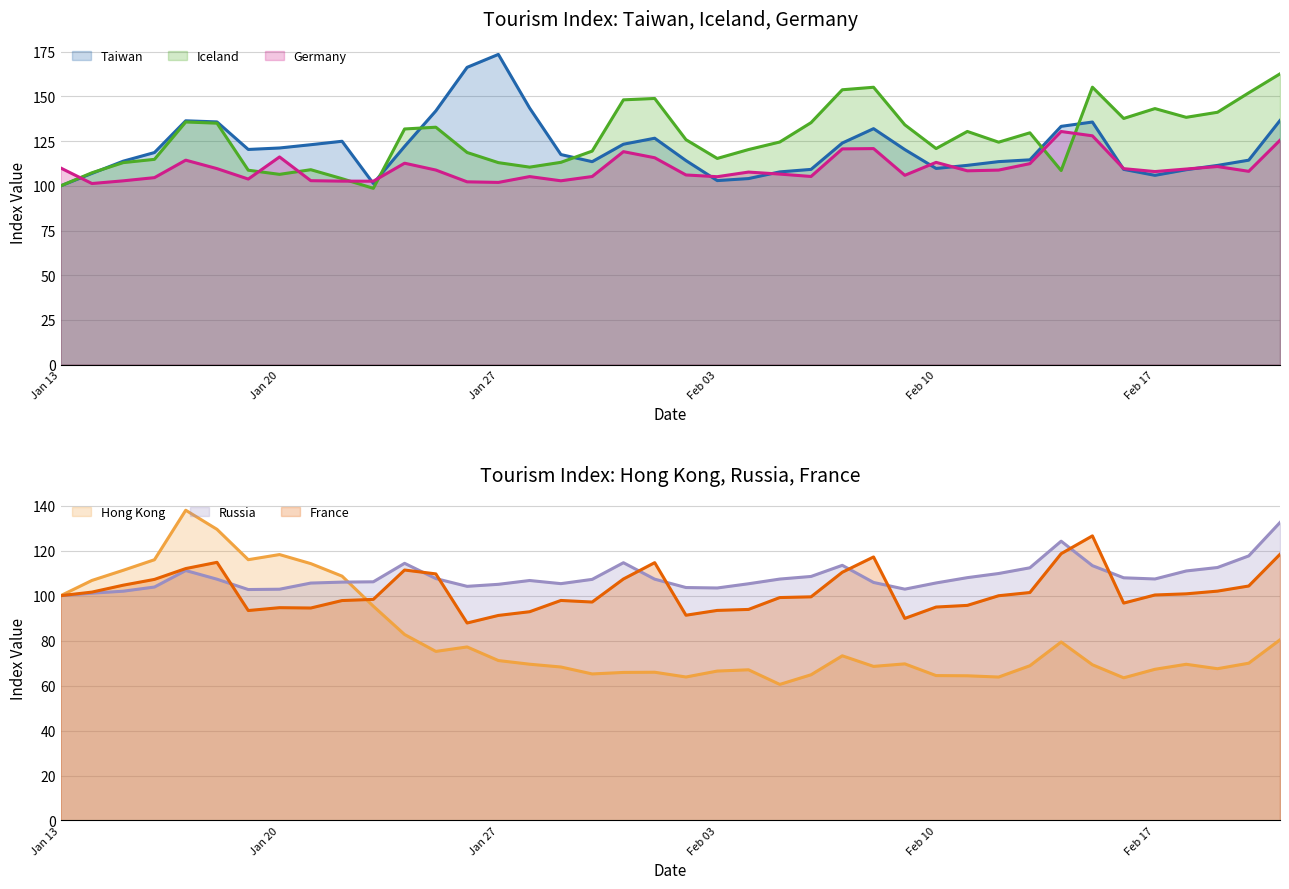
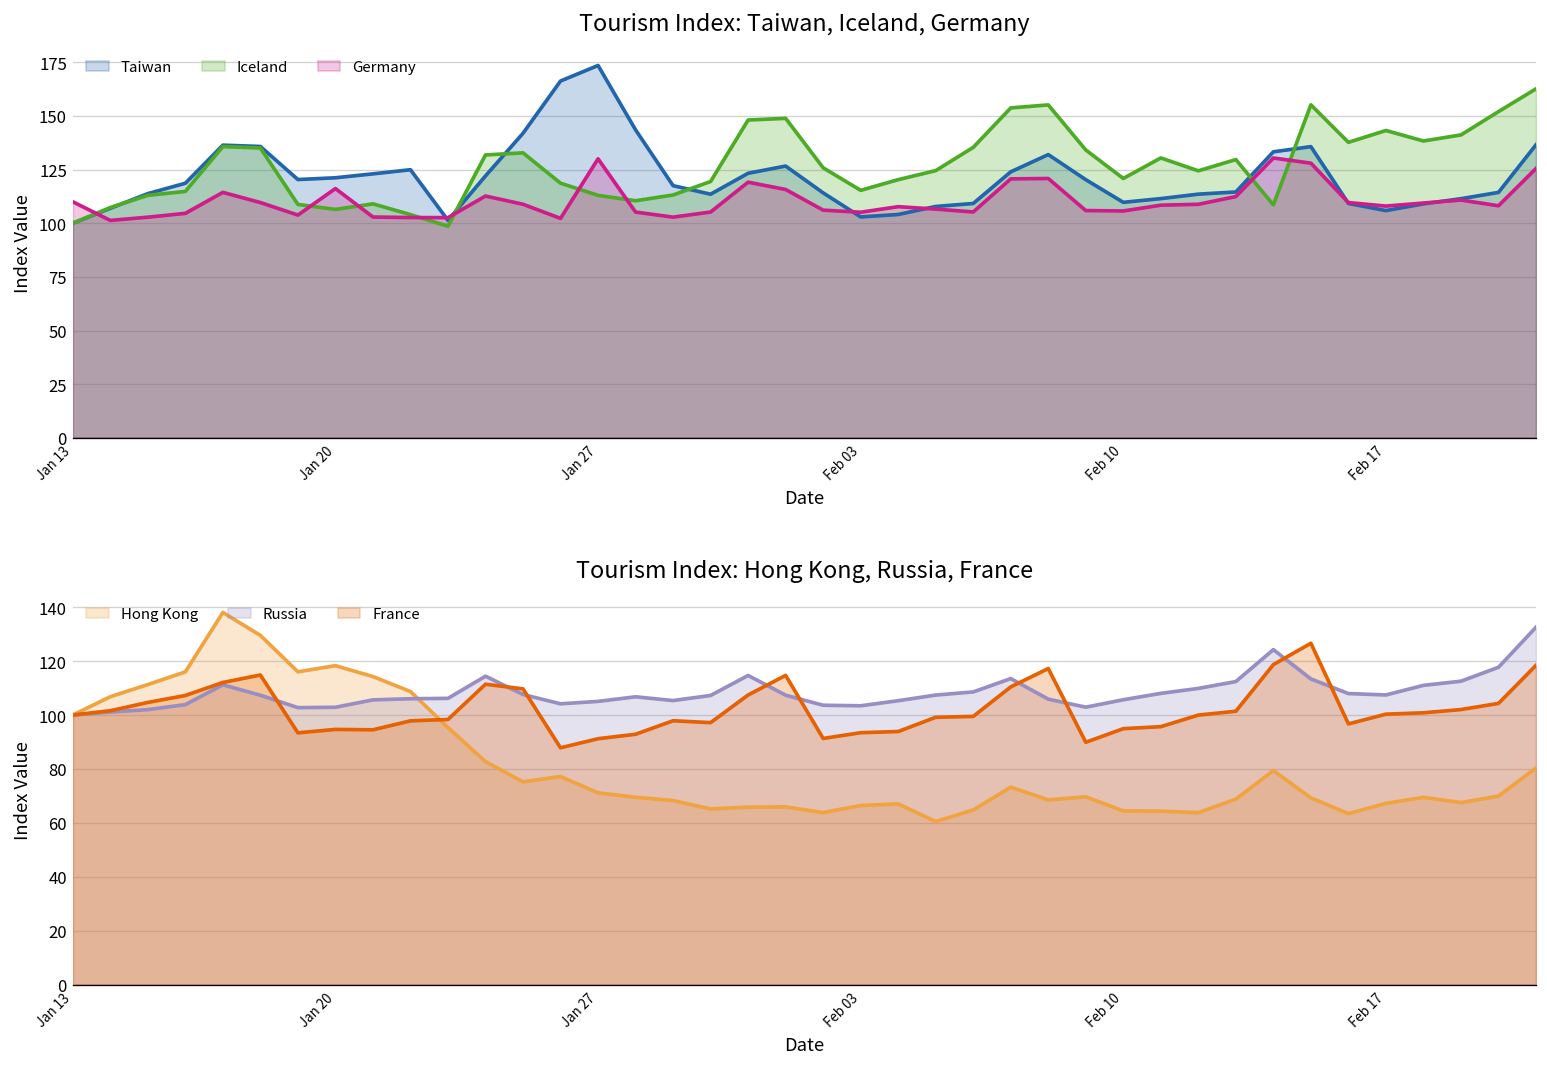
Tourism Index: Taiwan, Iceland, Germany, Germany, Jan 27: 102 -> 130
Tourism Index: Taiwan, Iceland, Germany, Germany, Feb 10: 113 -> 106
